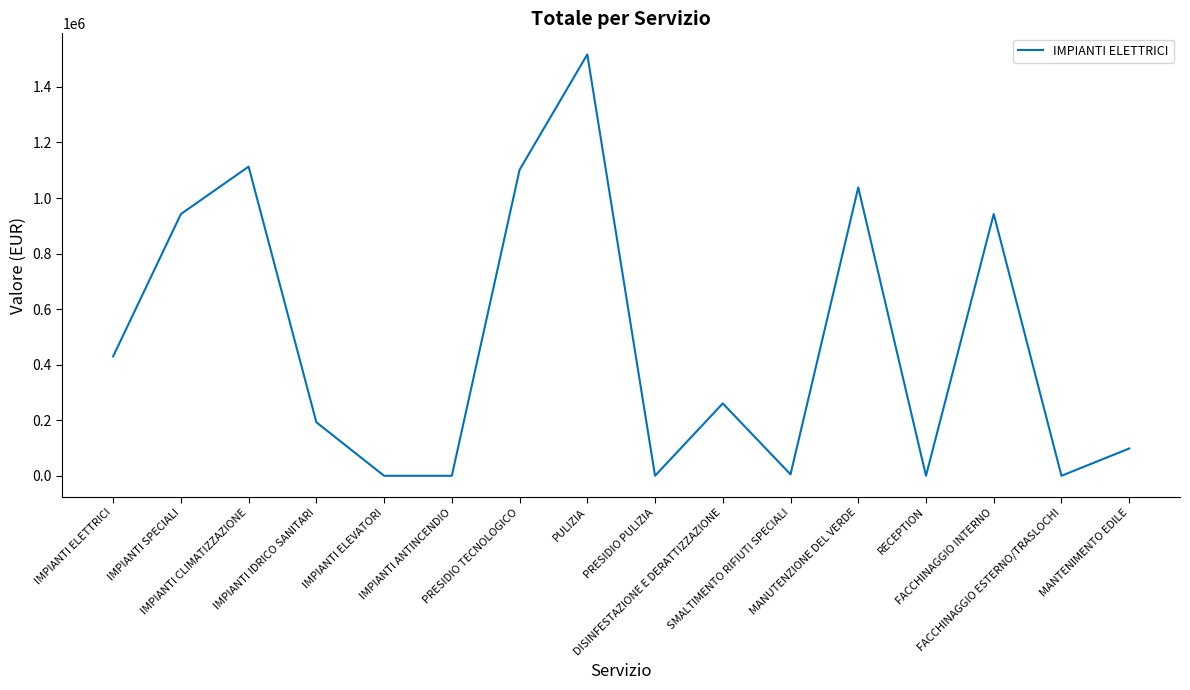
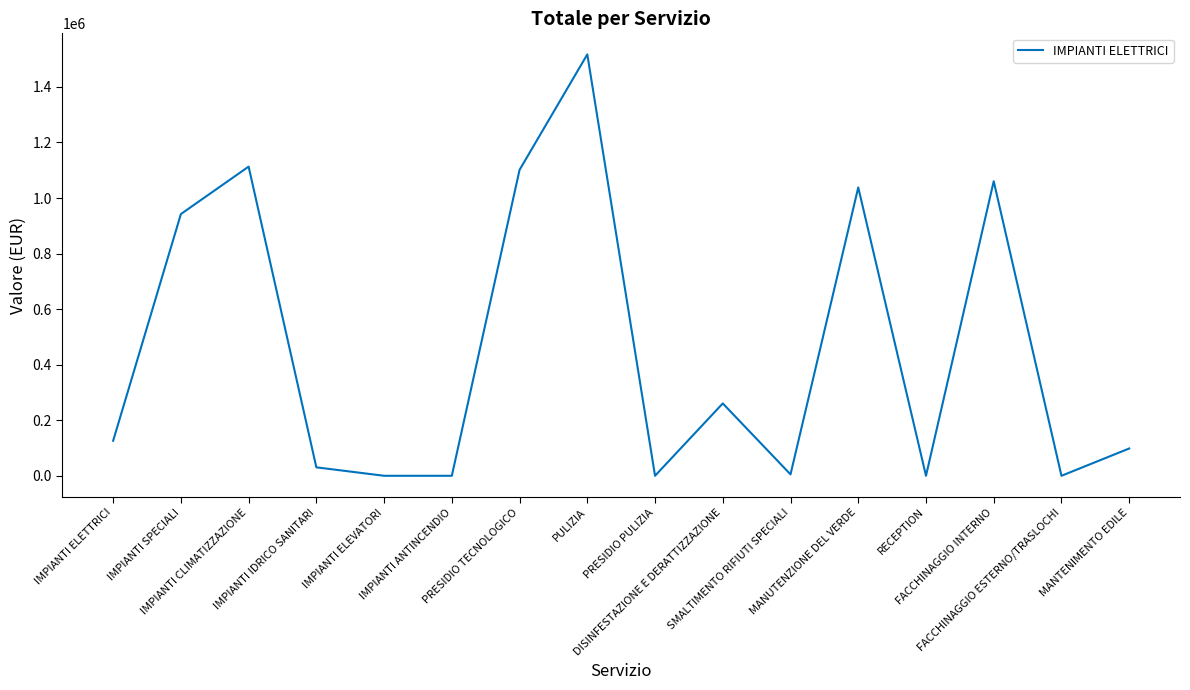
IMPIANTI ELETTRICI: 430000 -> 130000
IMPIANTI IDRICO SANITARI: 190000 -> 30000
FACCHINAGGIO INTERNO: 940000 -> 1060000
